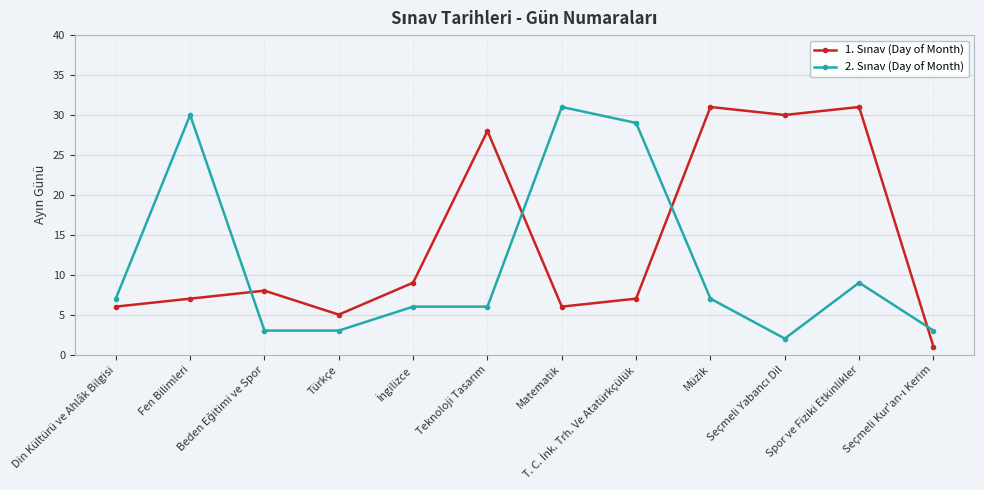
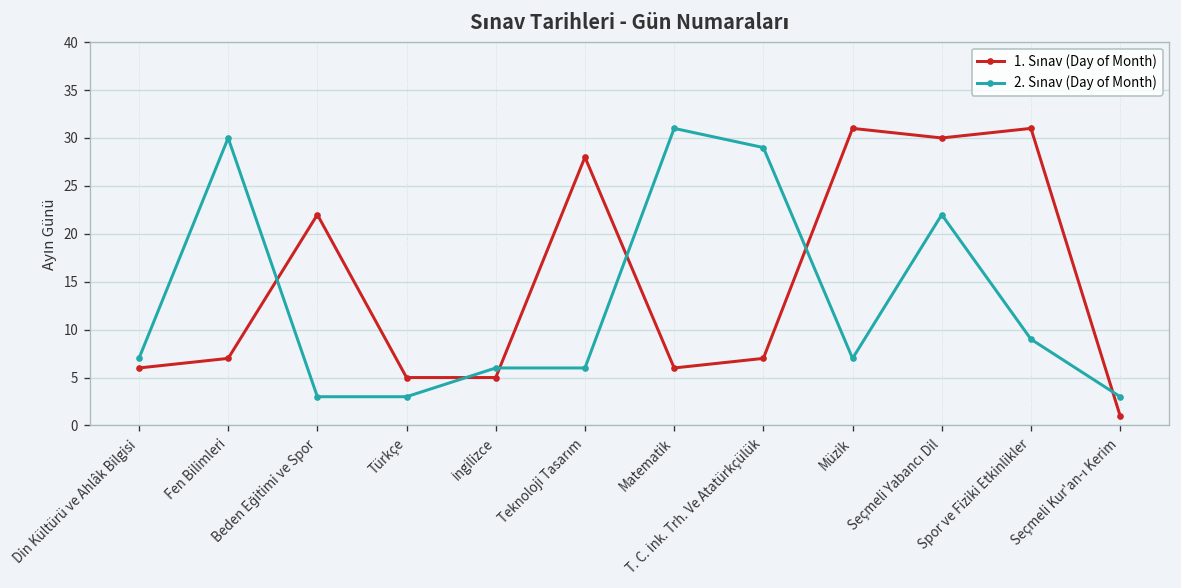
1. Sınav (Day of Month), Beden Eğitimi ve Spor: 8 -> 22
1. Sınav (Day of Month), İngilizce: 9 -> 5
2. Sınav (Day of Month), Seçmeli Yabancı Dil: 2 -> 22
